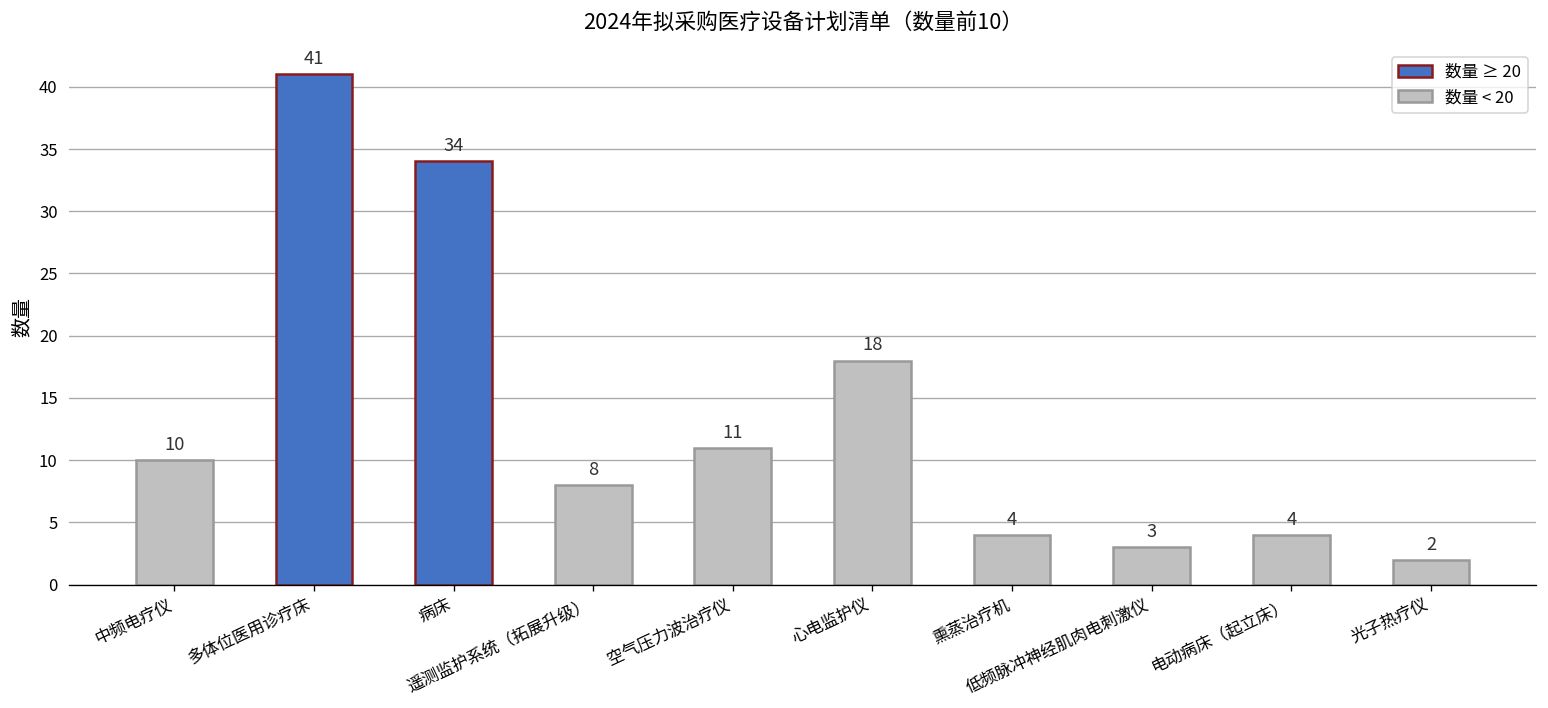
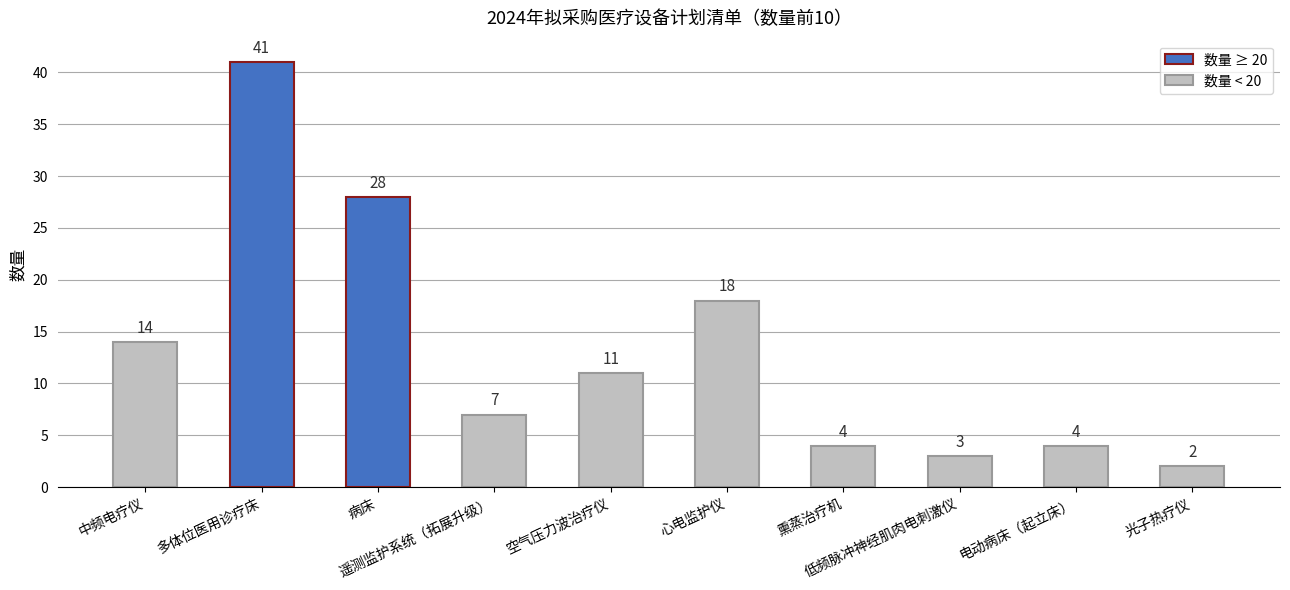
中频电疗仪: 10 -> 14
病床: 34 -> 28
遥测监护系统（拓展升级）: 8 -> 7
